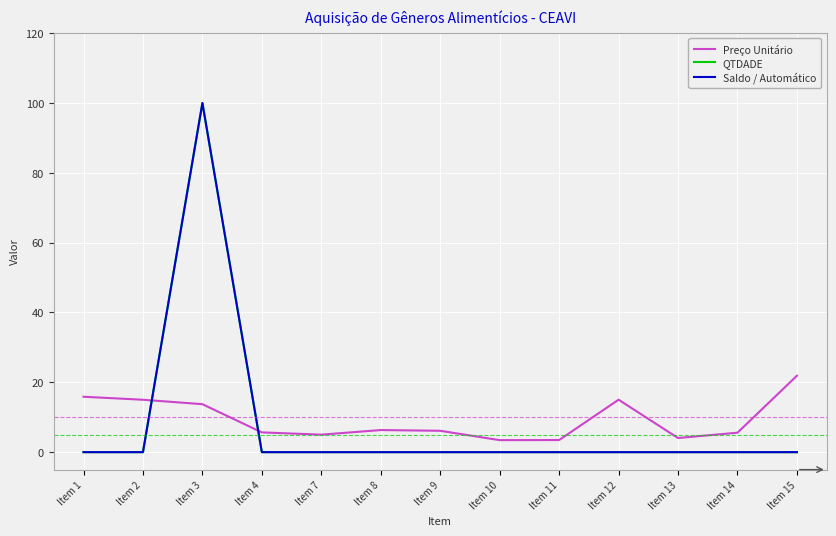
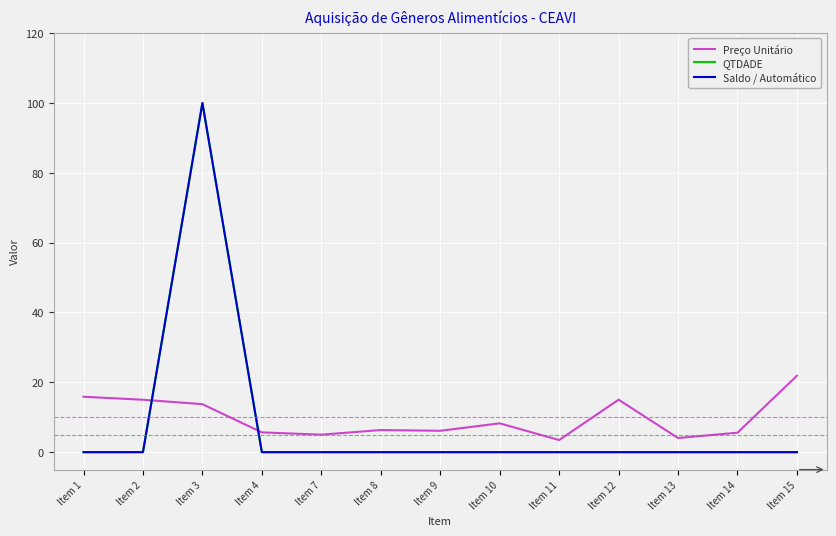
Preço Unitário, Item 10: 3 -> 8
